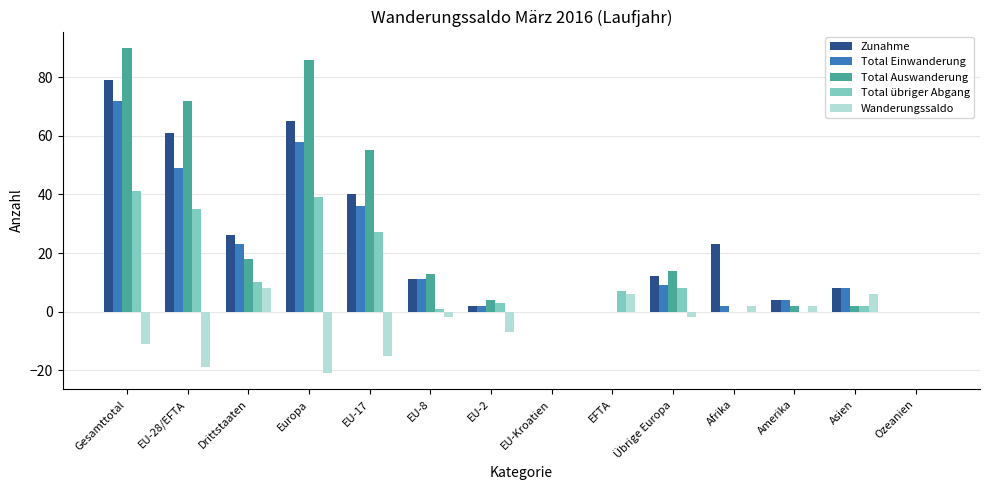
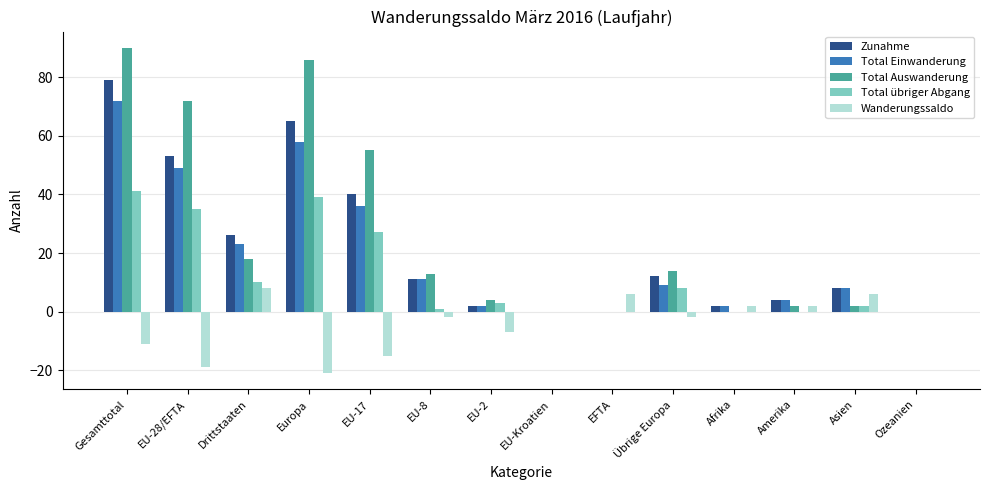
Zunahme, EU-28/EFTA: 61 -> 53
Total übriger Abgang, EFTA: 7 -> 0
Zunahme, Afrika: 23 -> 2
